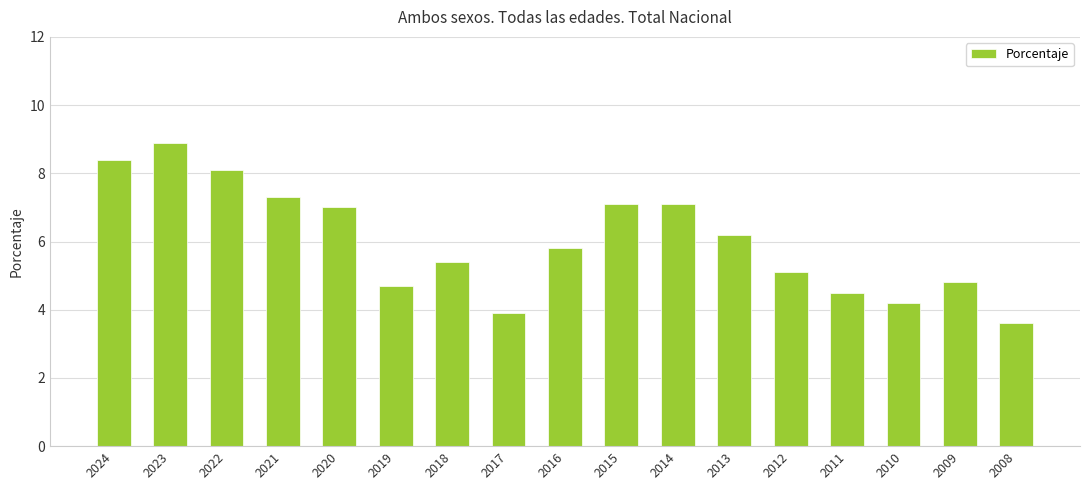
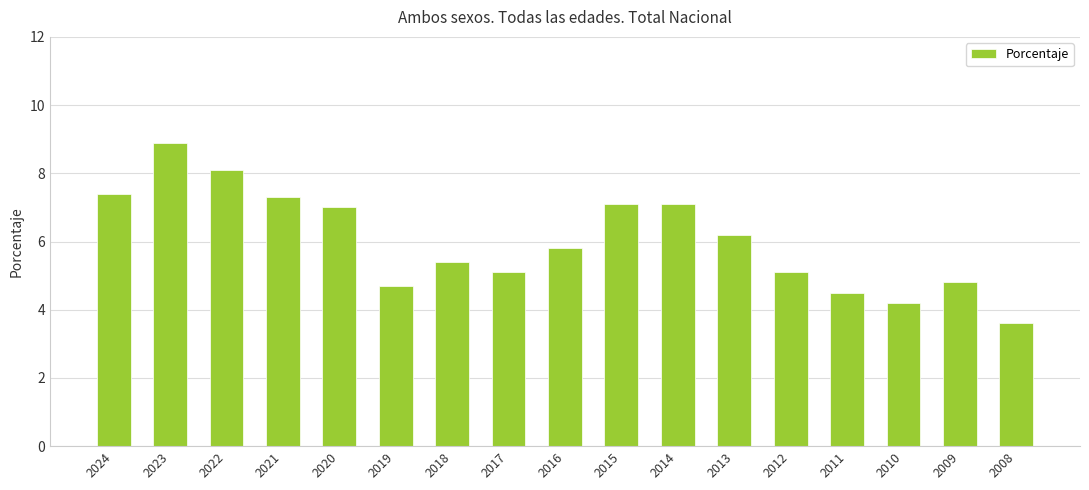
2024: 8.4 -> 7.4
2017: 3.9 -> 5.1
